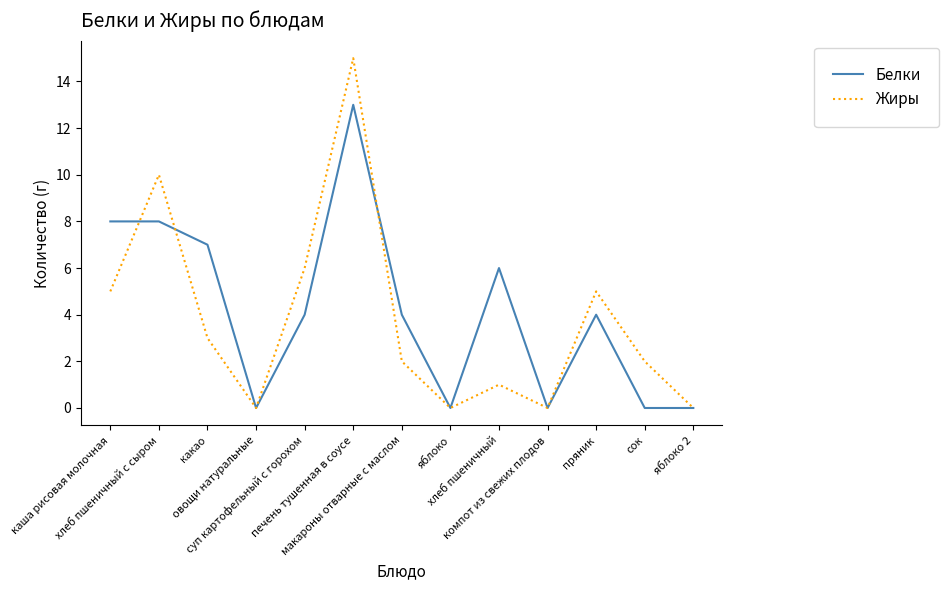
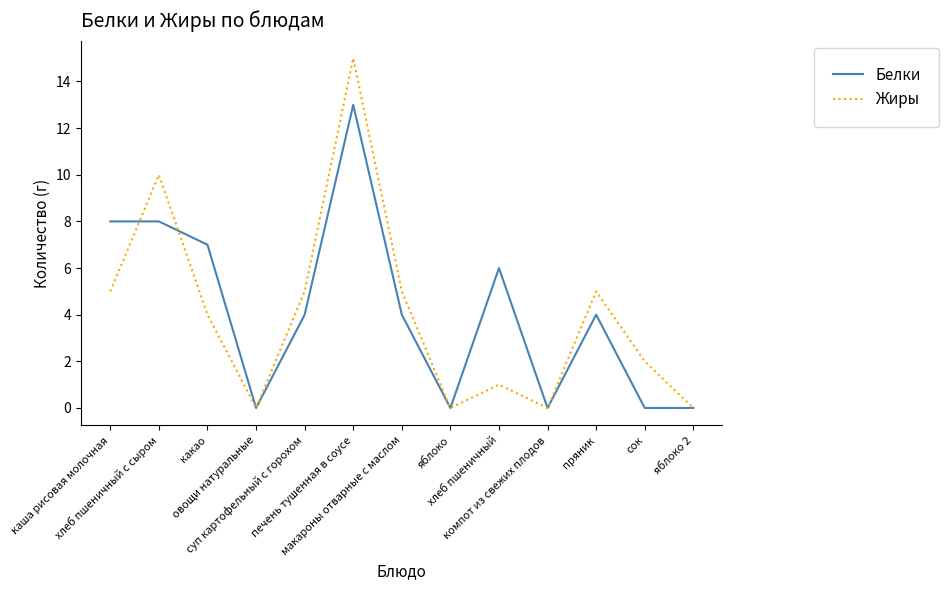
Жиры, какао: 3 -> 4
Жиры, суп картофельный с горохом: 6 -> 5
Жиры, макароны отварные с маслом: 2 -> 5
